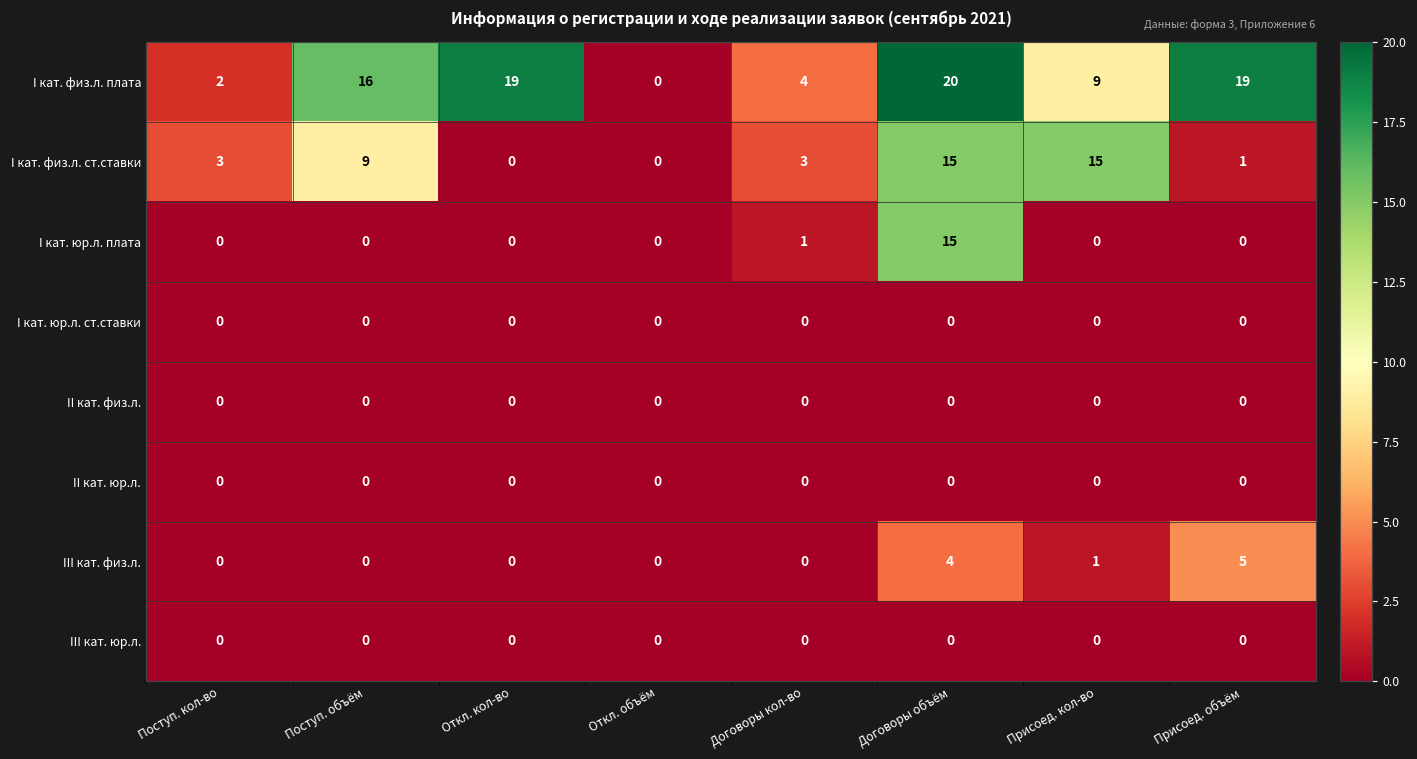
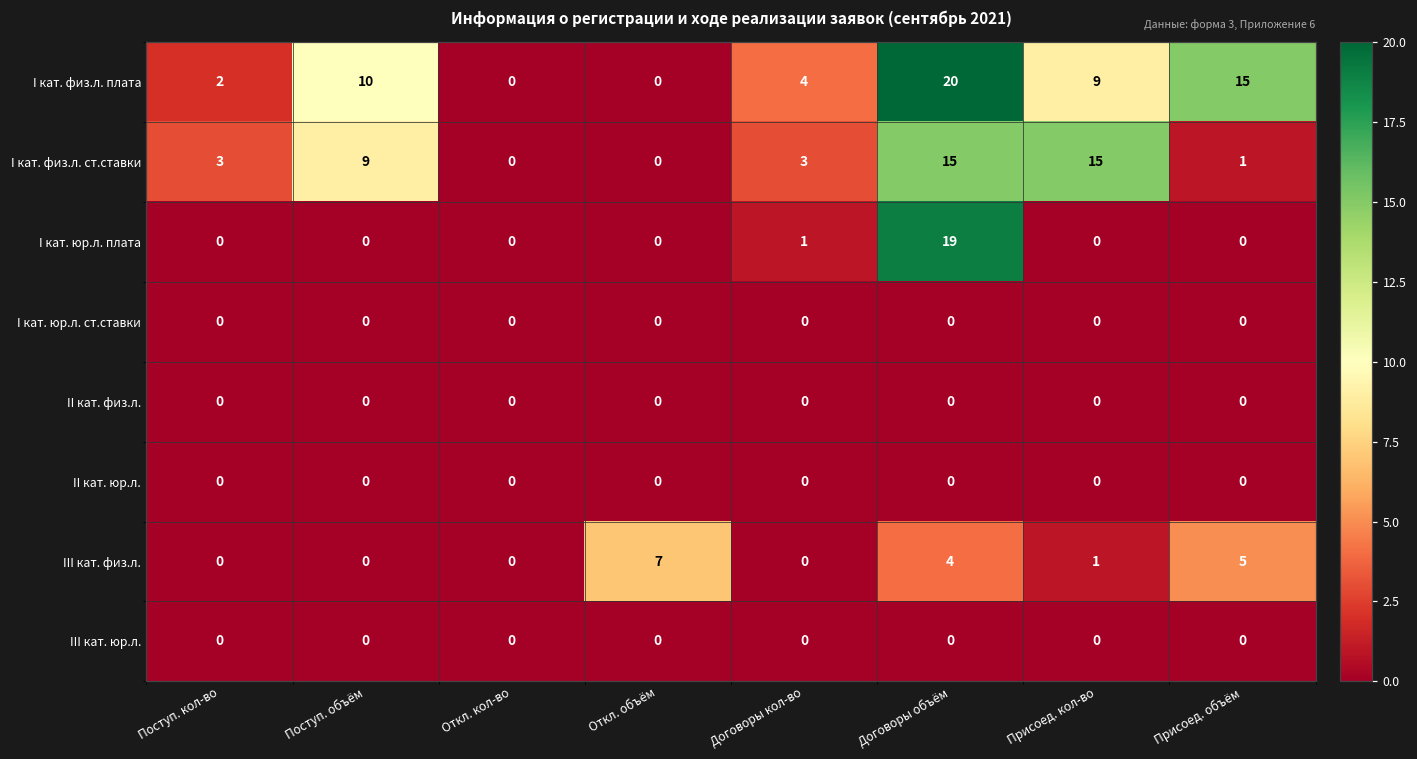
I кат. физ.л. плата, Поступ. объём: 16 -> 10
I кат. физ.л. плата, Откл. кол-во: 19 -> 0
I кат. физ.л. плата, Присоед. объём: 19 -> 15
I кат. юр.л. плата, Договоры объём: 15 -> 19
III кат. физ.л., Откл. объём: 0 -> 7
